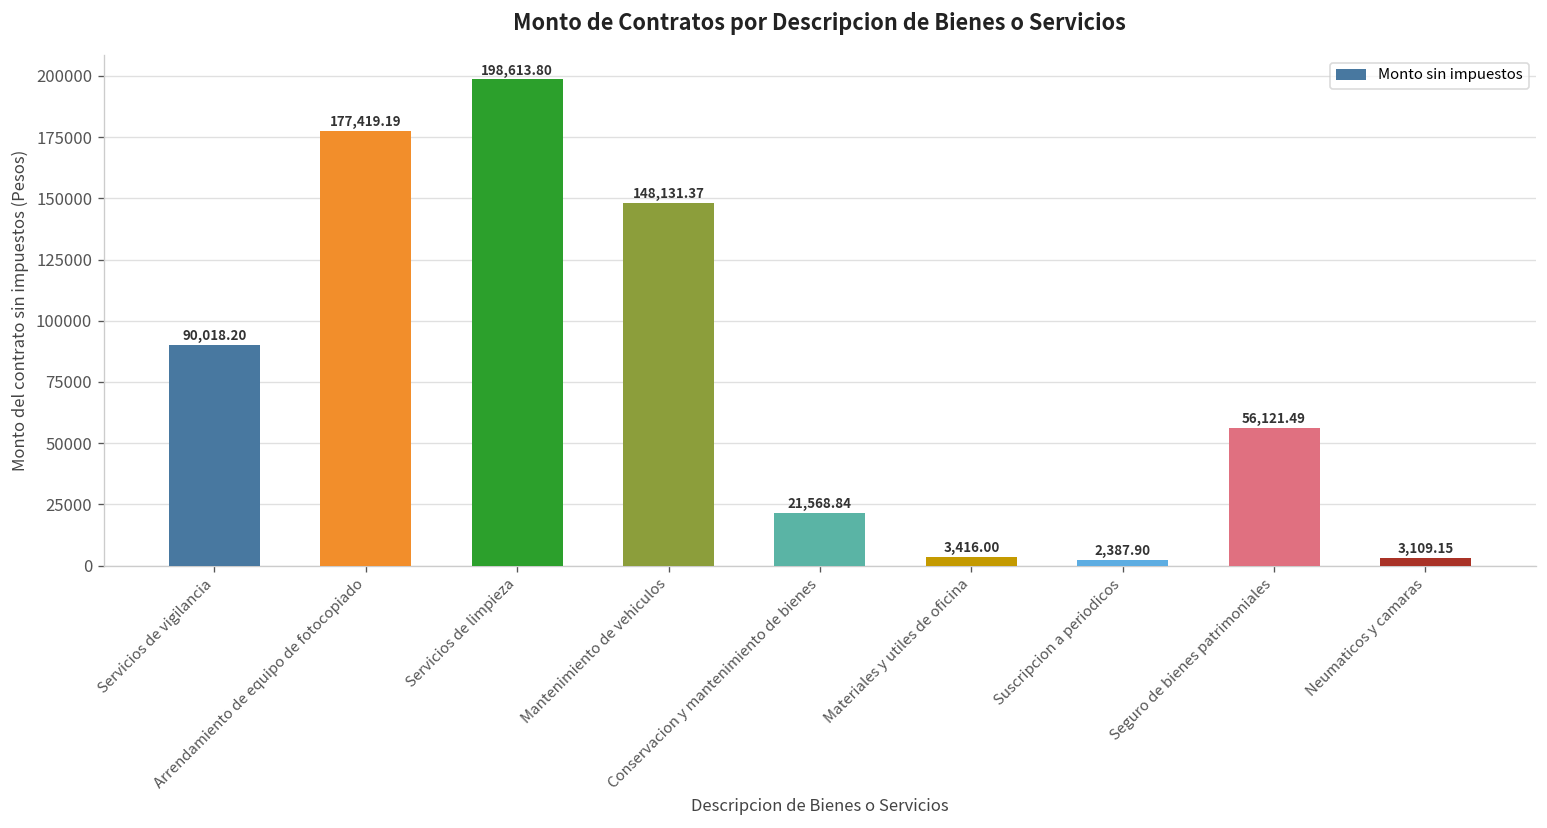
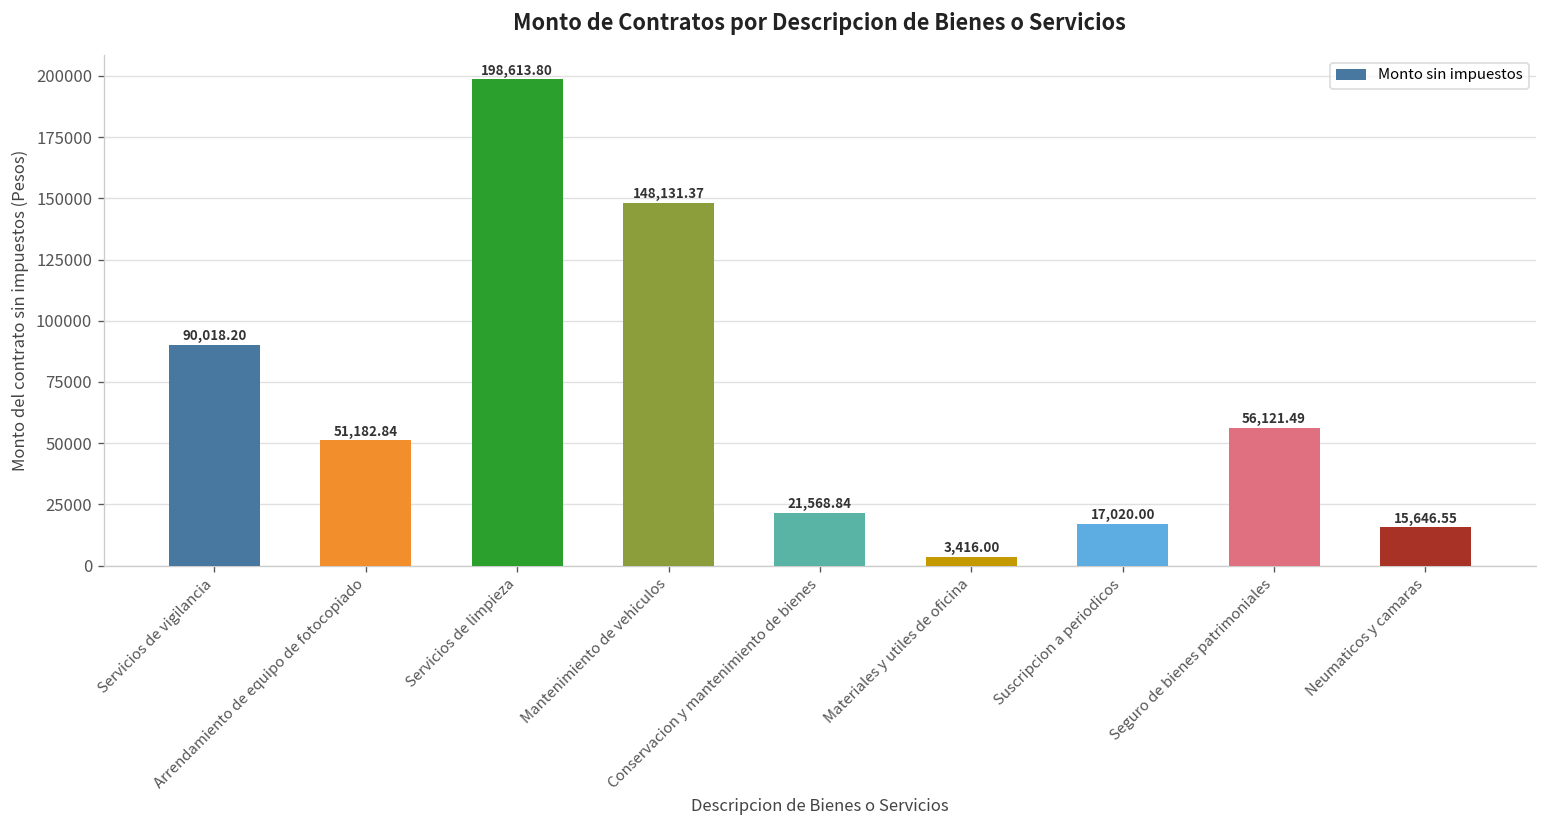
Arrendamiento de equipo de fotocopiado: 177,419.19 -> 51,182.84
Suscripcion a periodicos: 2,387.90 -> 17,020.00
Neumaticos y camaras: 3,109.15 -> 15,646.55
